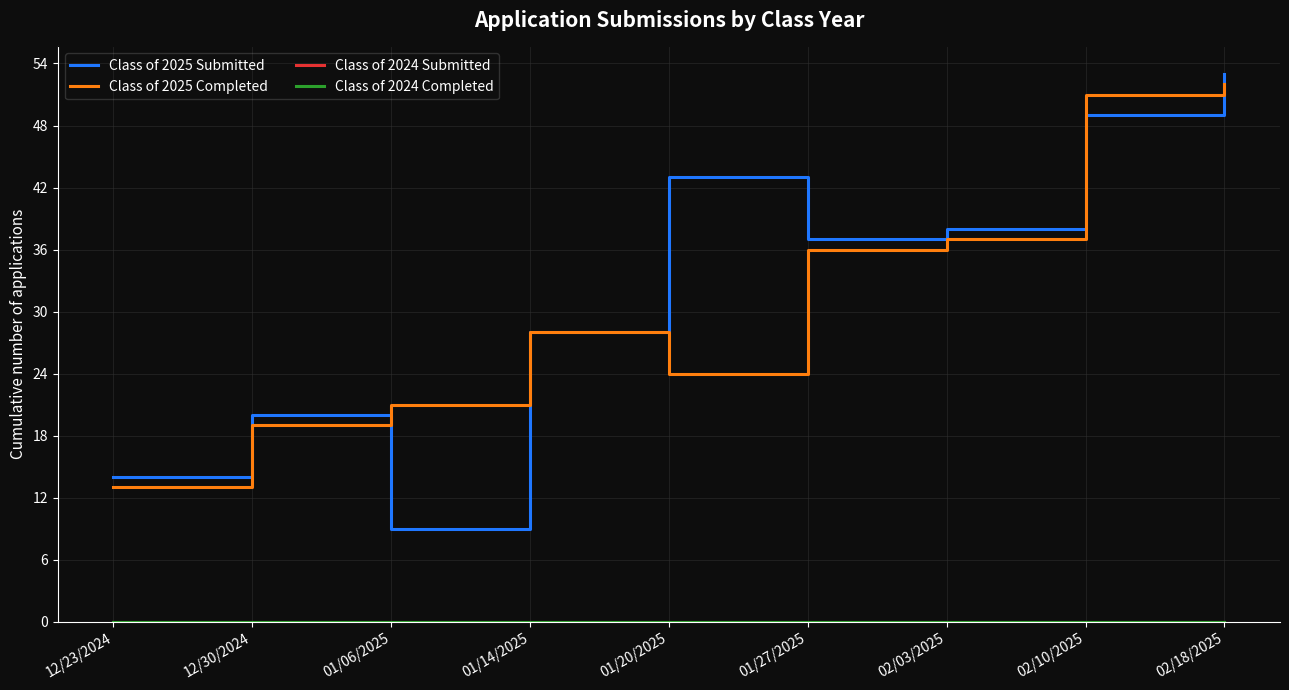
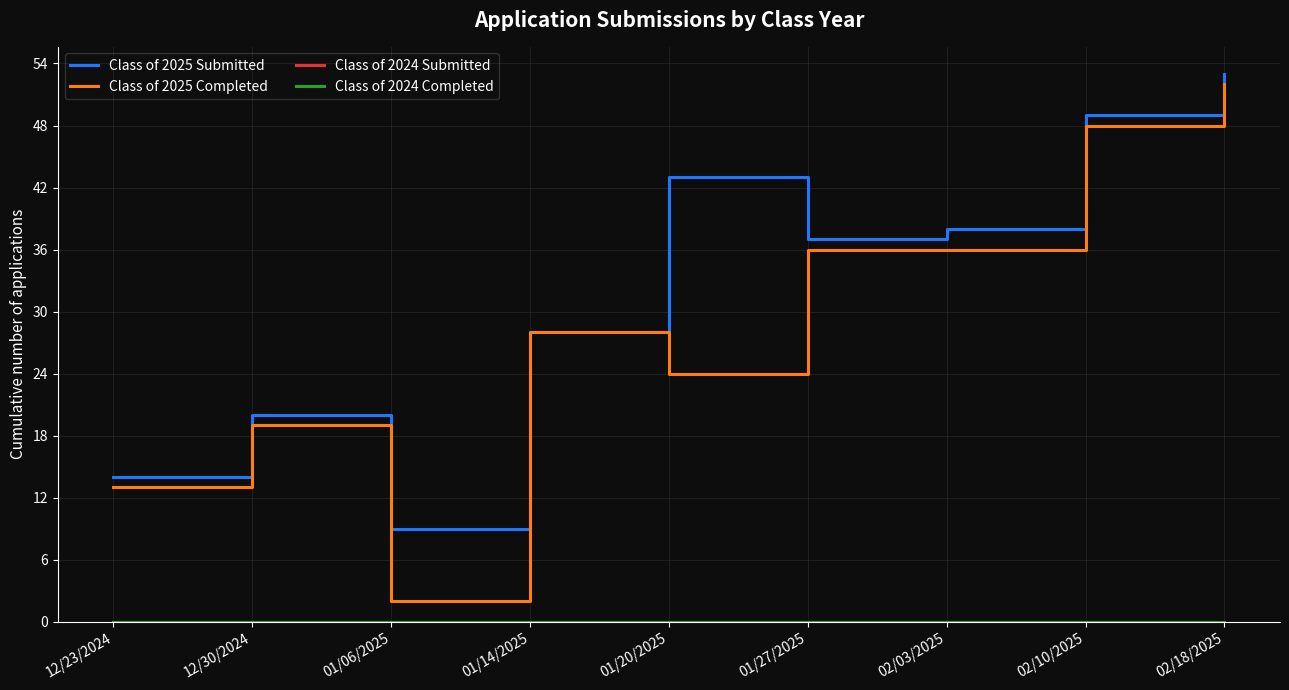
Class of 2025 Completed, 01/06/2025: 21 -> 2
Class of 2025 Completed, 02/03/2025: 37 -> 36
Class of 2025 Completed, 02/10/2025: 51 -> 48
